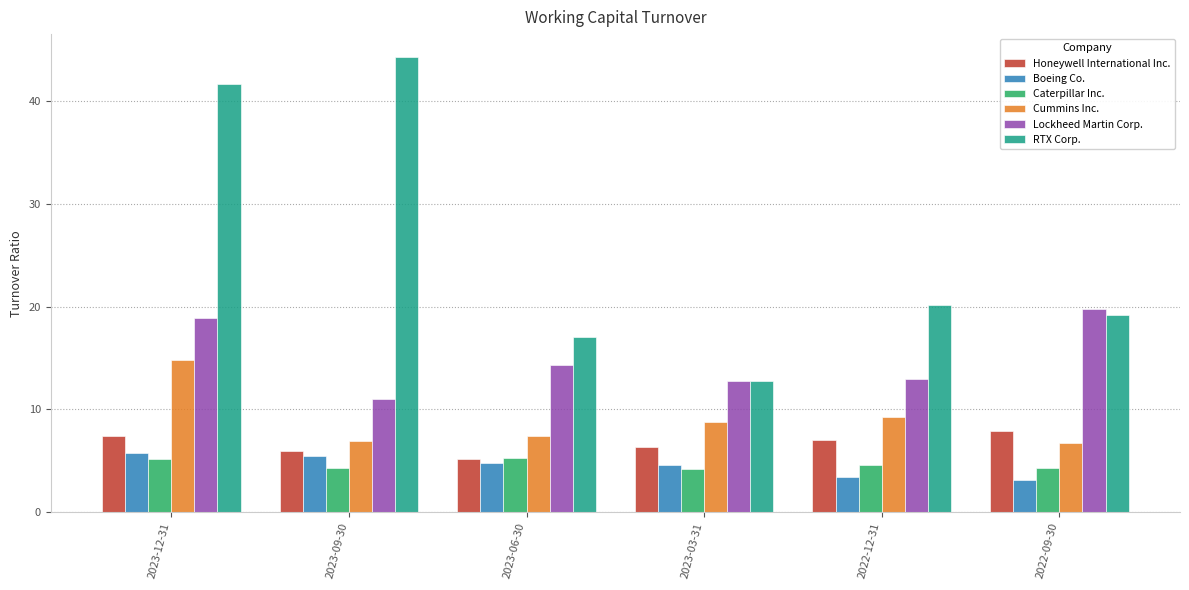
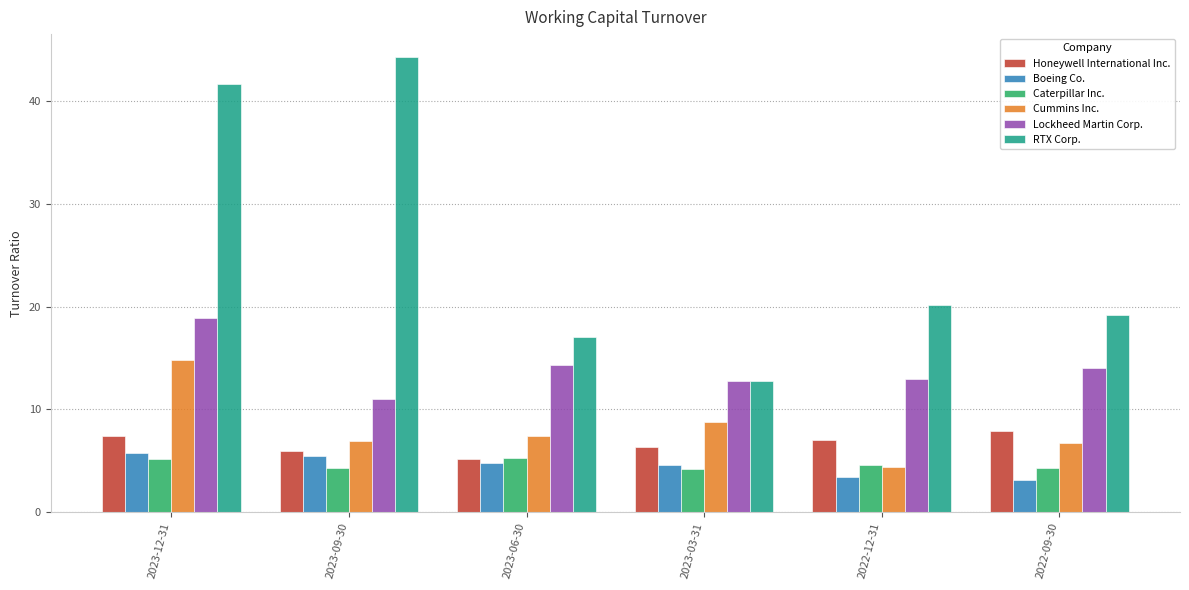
Cummins Inc., 2022-12-31: 9.3 -> 4.4
Lockheed Martin Corp., 2022-09-30: 19.7 -> 14.0
